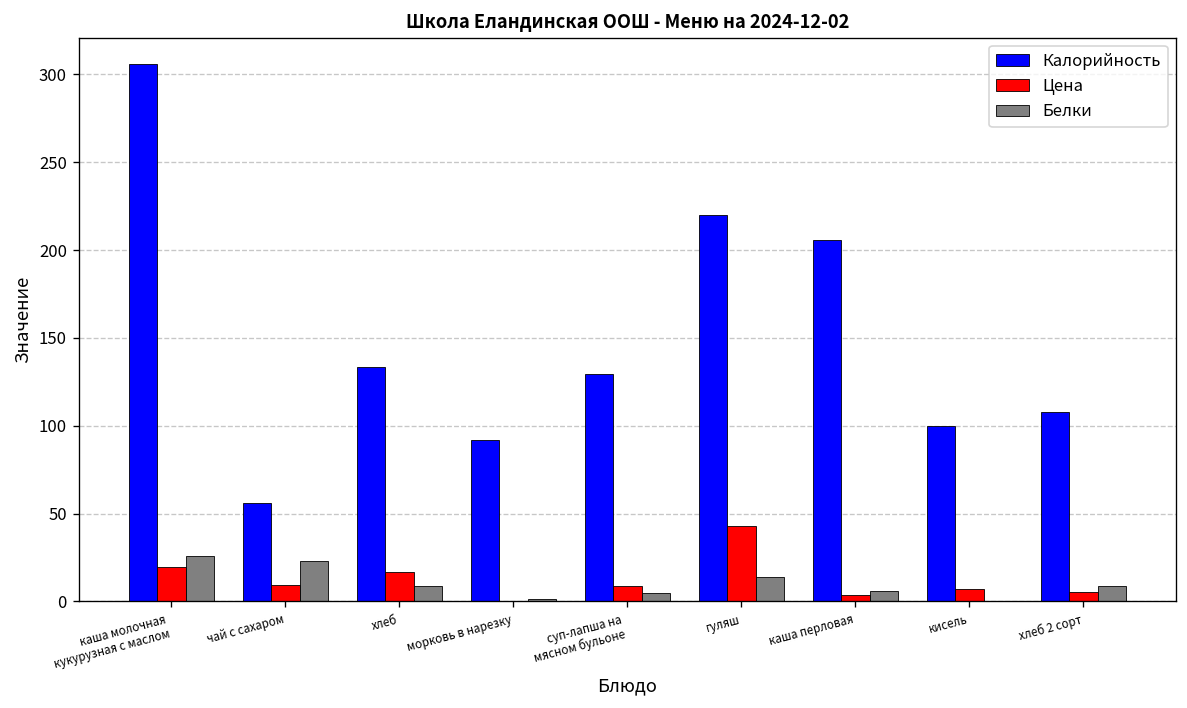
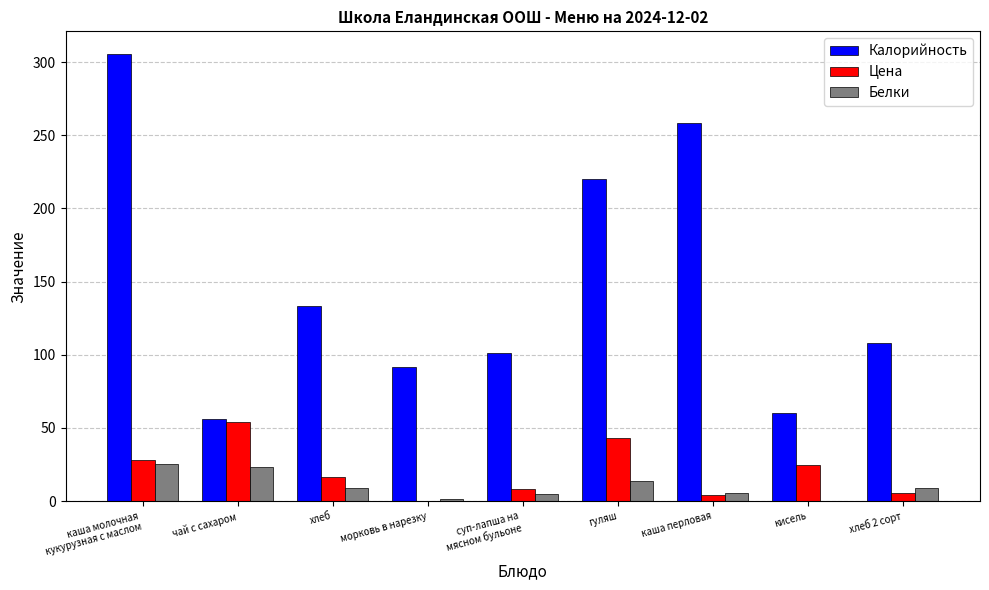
Цена, каша молочная кукурузная с маслом: 19 -> 28
Цена, чай с сахаром: 10 -> 54
Калорийность, суп-лапша на мясном бульоне: 130 -> 101
Калорийность, каша перловая: 206 -> 258
Калорийность, кисель: 100 -> 60
Цена, кисель: 7 -> 24
